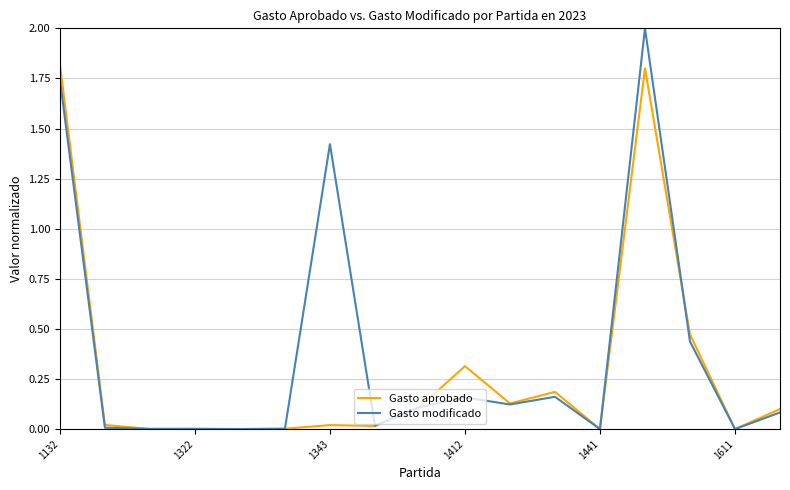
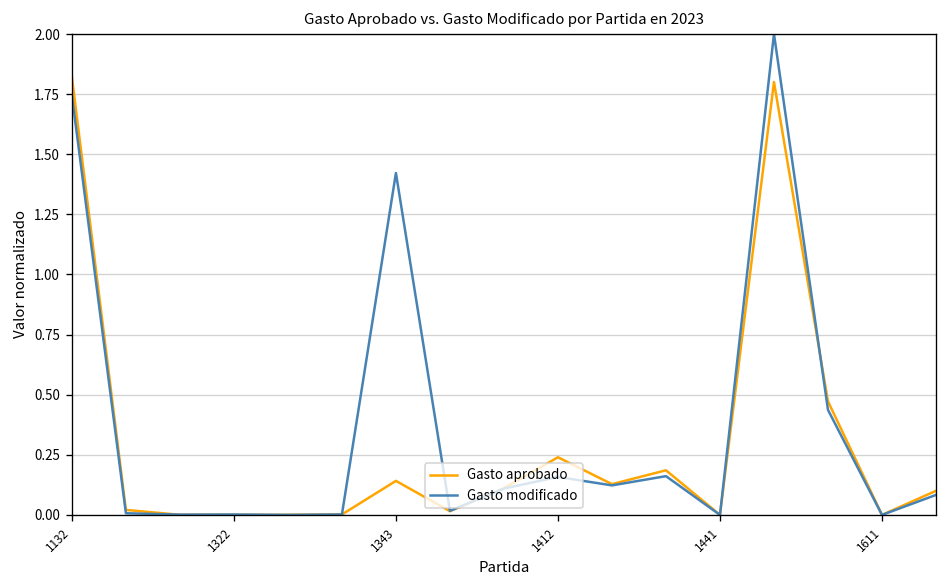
Gasto aprobado, 1343: 0.02 -> 0.14
Gasto aprobado, 1412: 0.31 -> 0.24
